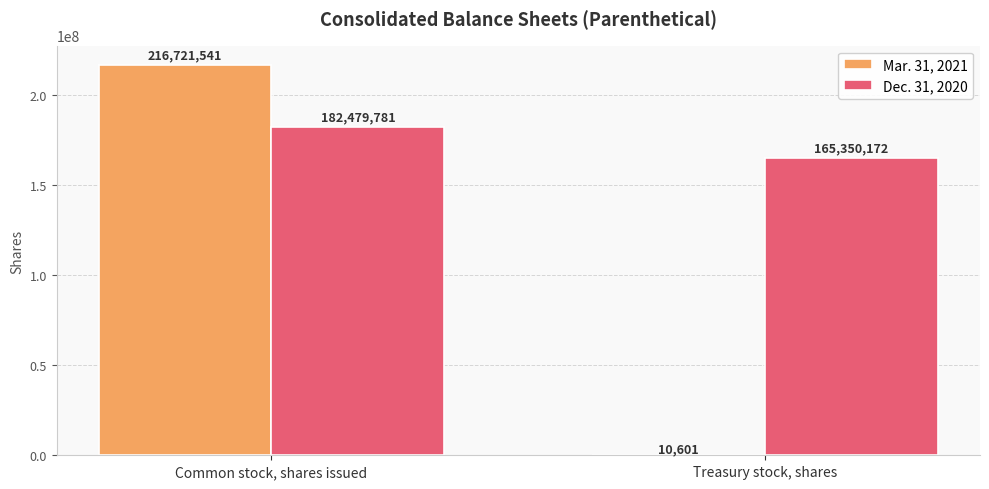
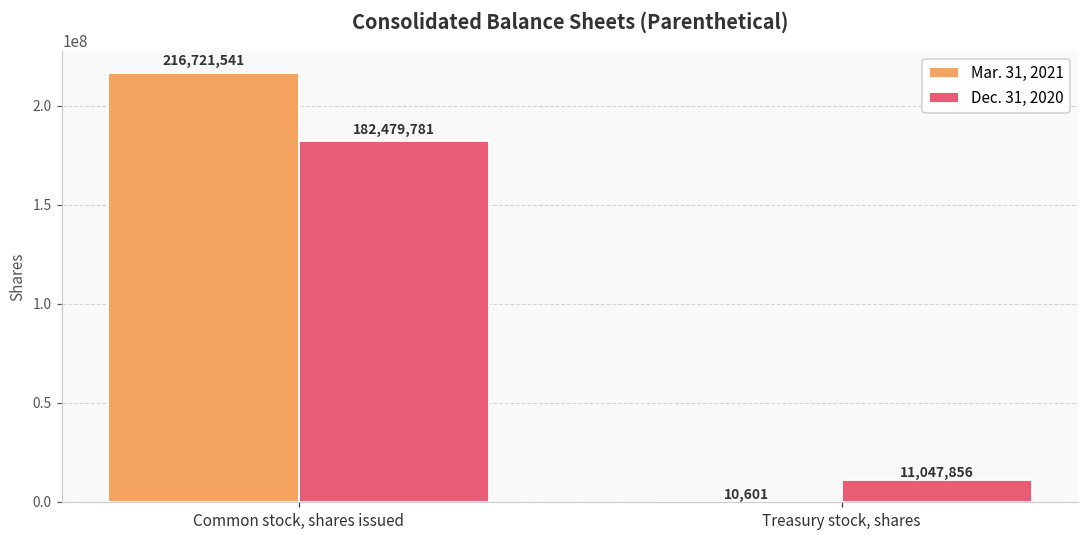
Dec. 31, 2020, Treasury stock, shares: 165,350,172 -> 11,047,856
